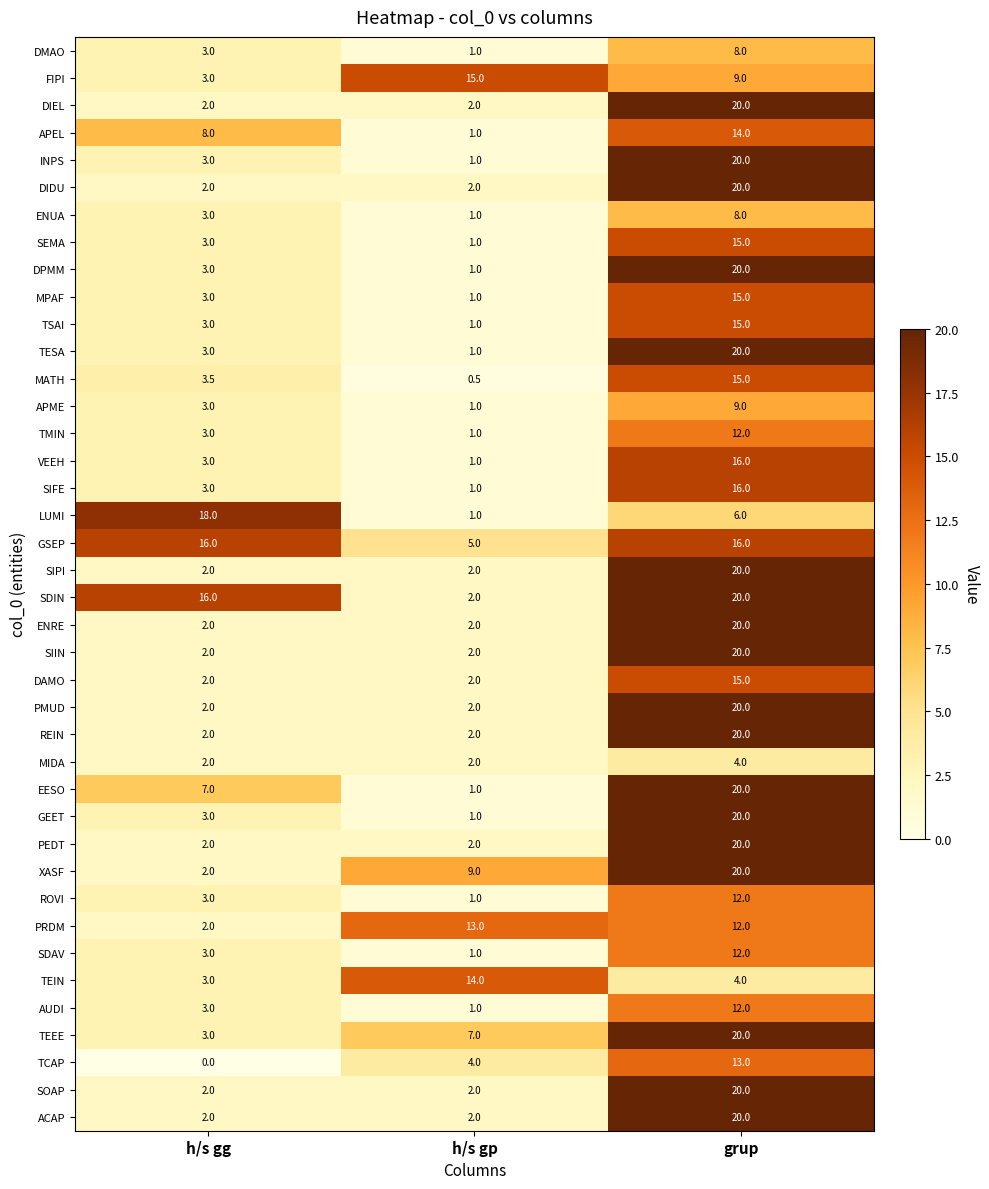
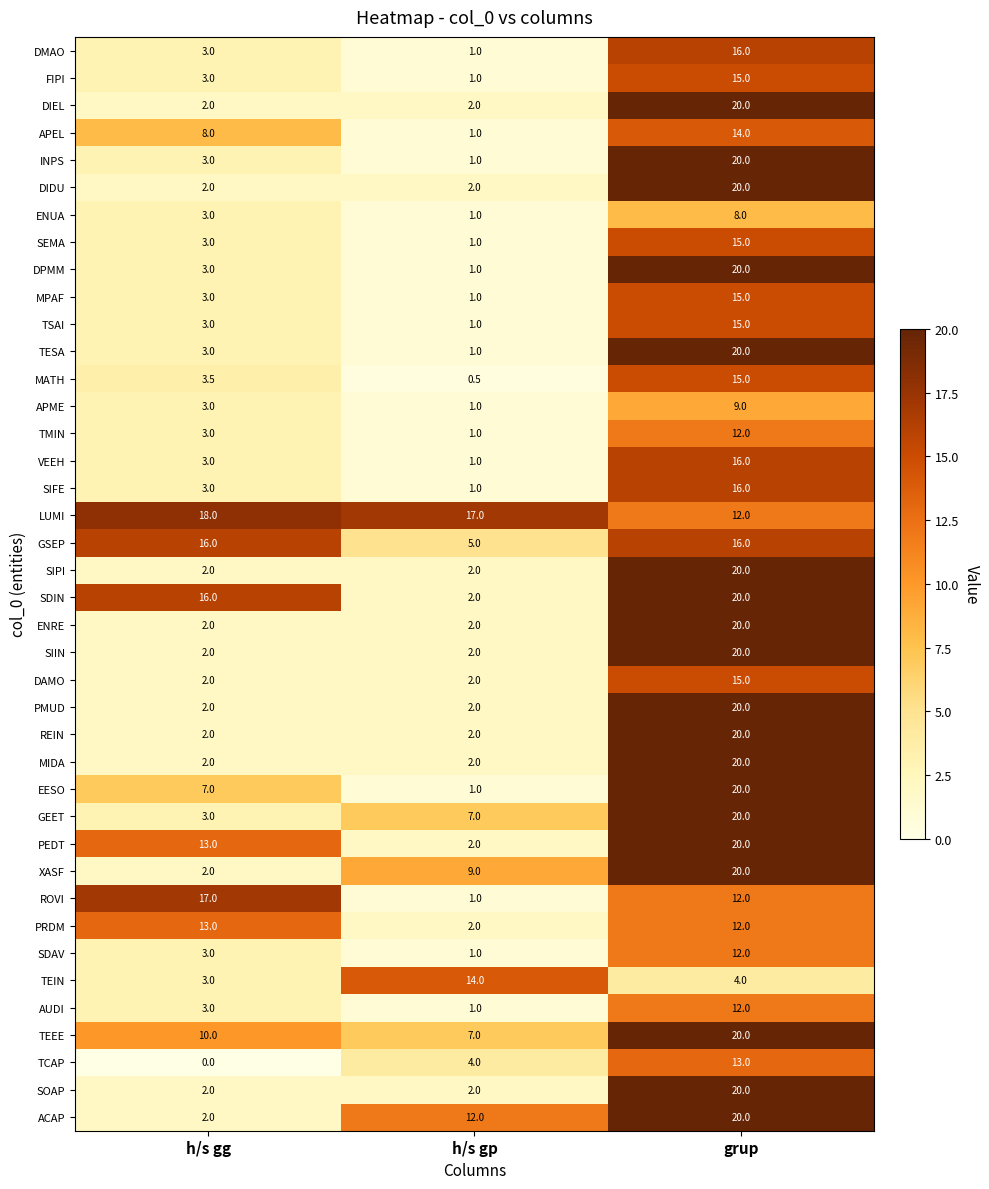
DMAO, grup: 8.0 -> 16.0
FIPI, h/s gp: 15.0 -> 1.0
FIPI, grup: 9.0 -> 15.0
LUMI, h/s gp: 1.0 -> 17.0
LUMI, grup: 6.0 -> 12.0
MIDA, grup: 4.0 -> 20.0
GEET, h/s gp: 1.0 -> 7.0
PEDT, h/s gg: 2.0 -> 13.0
ROVI, h/s gg: 3.0 -> 17.0
PRDM, h/s gg: 2.0 -> 13.0
PRDM, h/s gp: 13.0 -> 2.0
TEEE, h/s gg: 3.0 -> 10.0
ACAP, h/s gp: 2.0 -> 12.0
